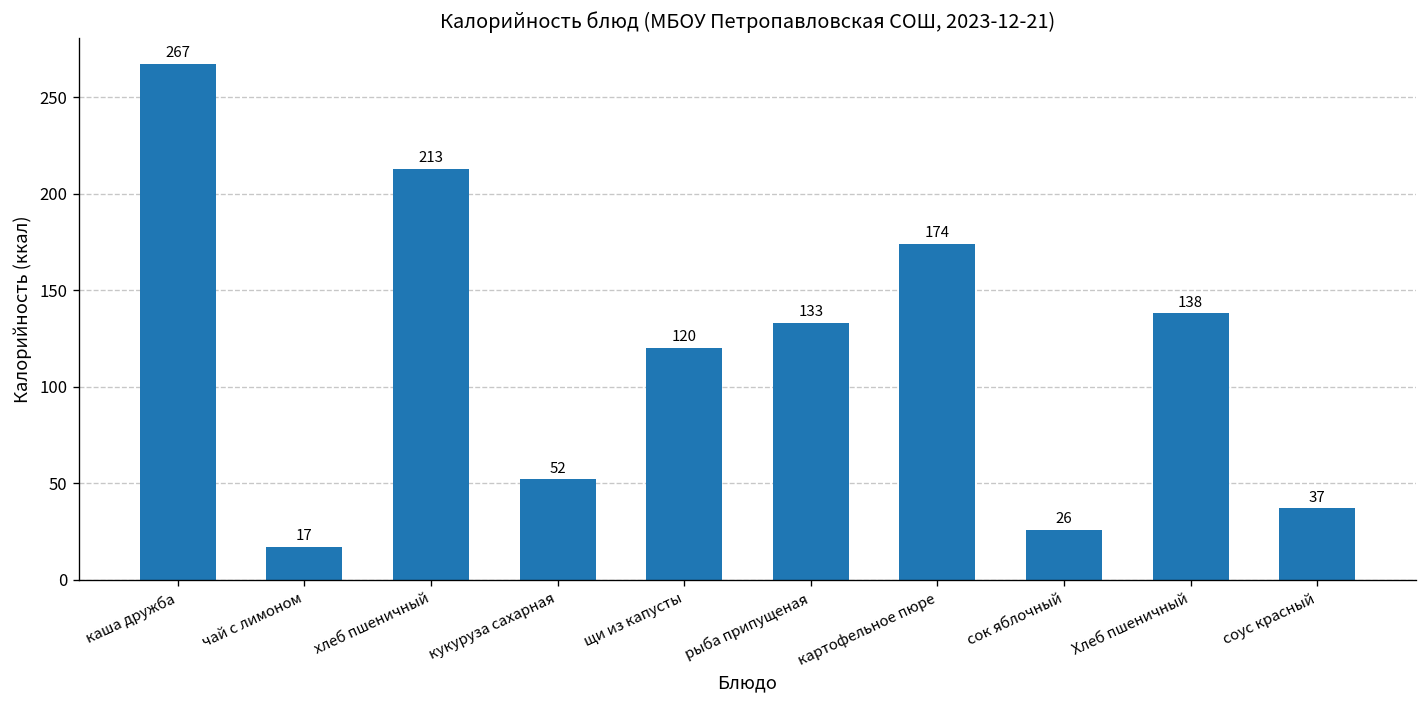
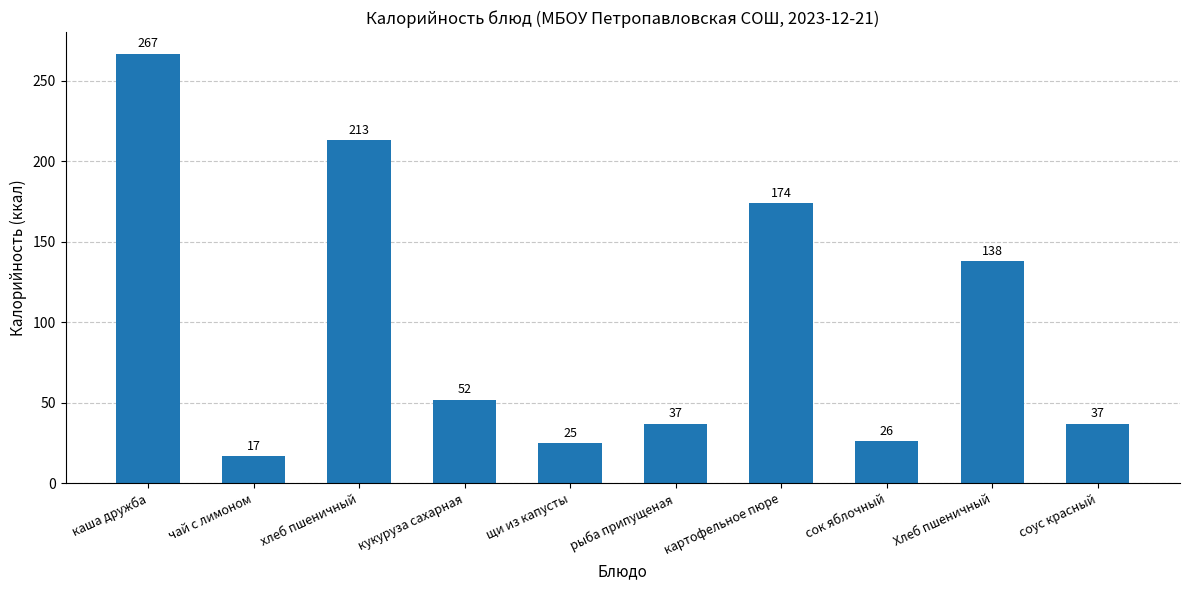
щи из капусты: 120 -> 25
рыба припущеная: 133 -> 37
